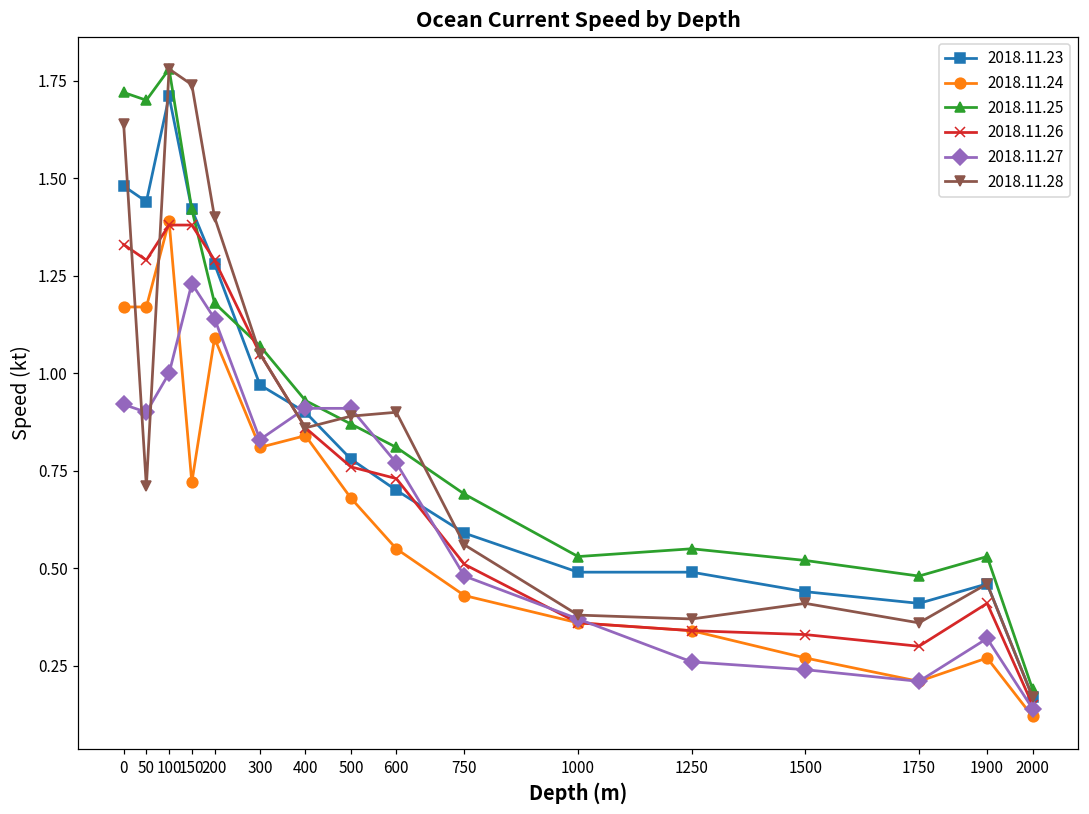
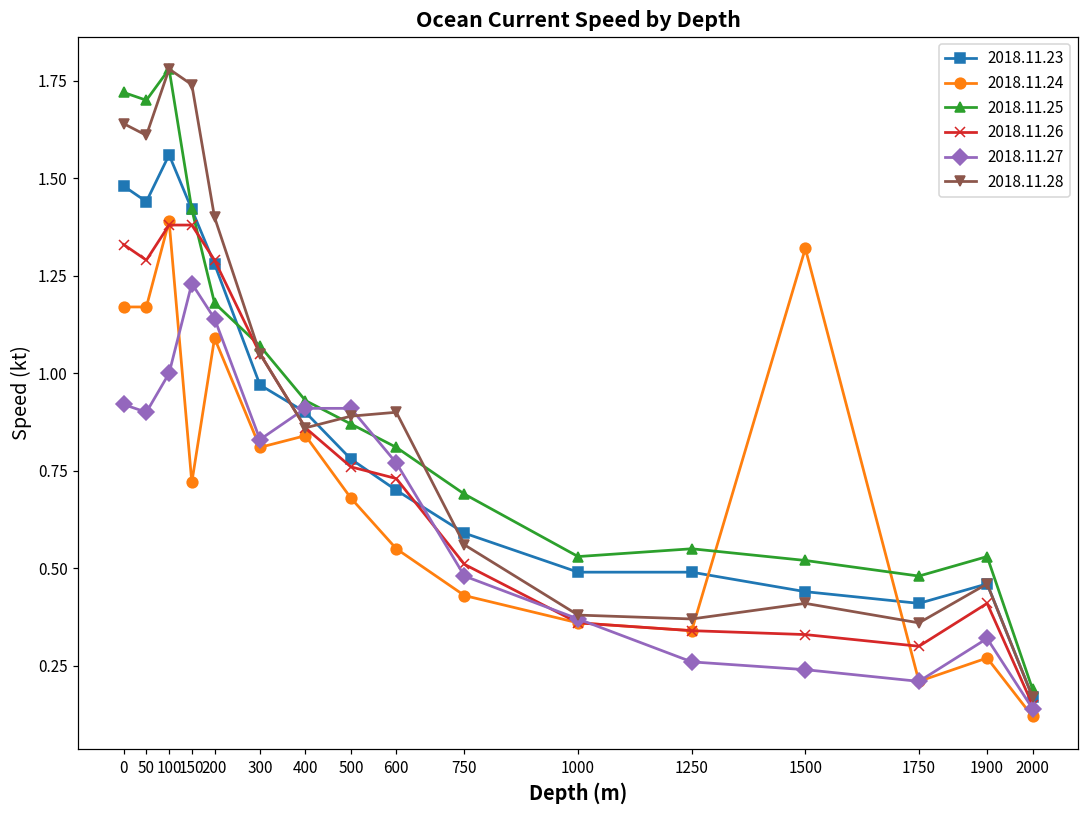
2018.11.28, 50: 0.71 -> 1.61
2018.11.23, 100: 1.71 -> 1.56
2018.11.24, 1500: 0.27 -> 1.32
